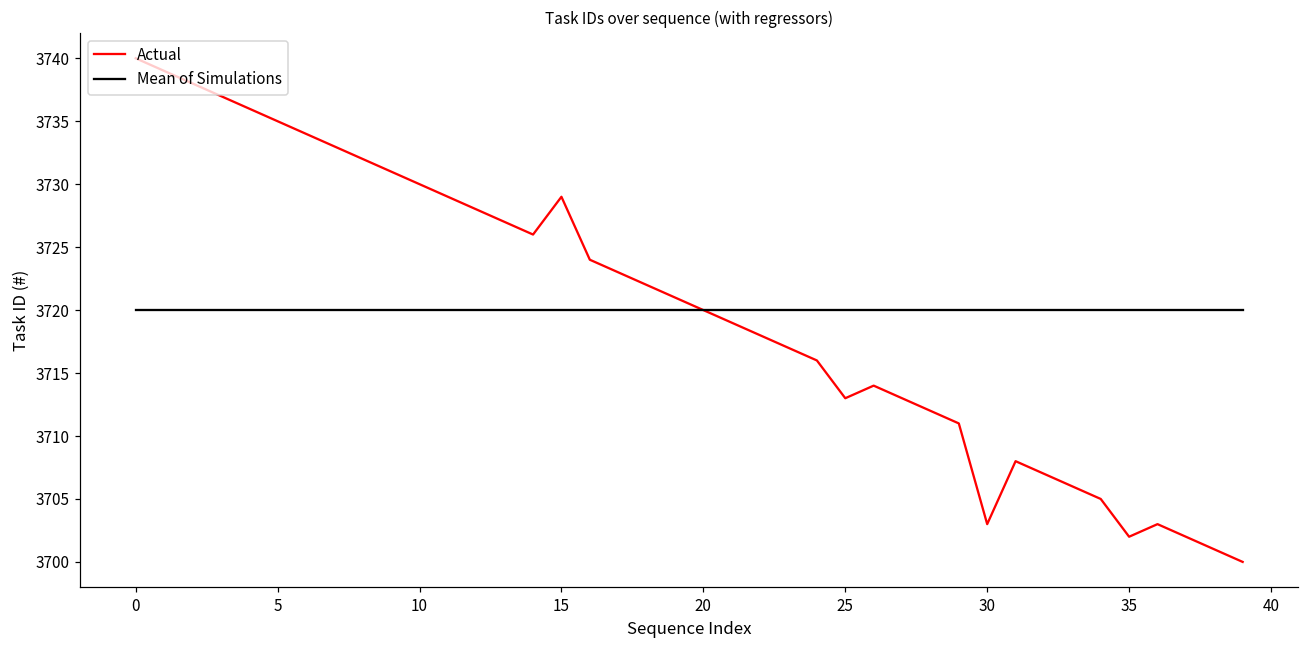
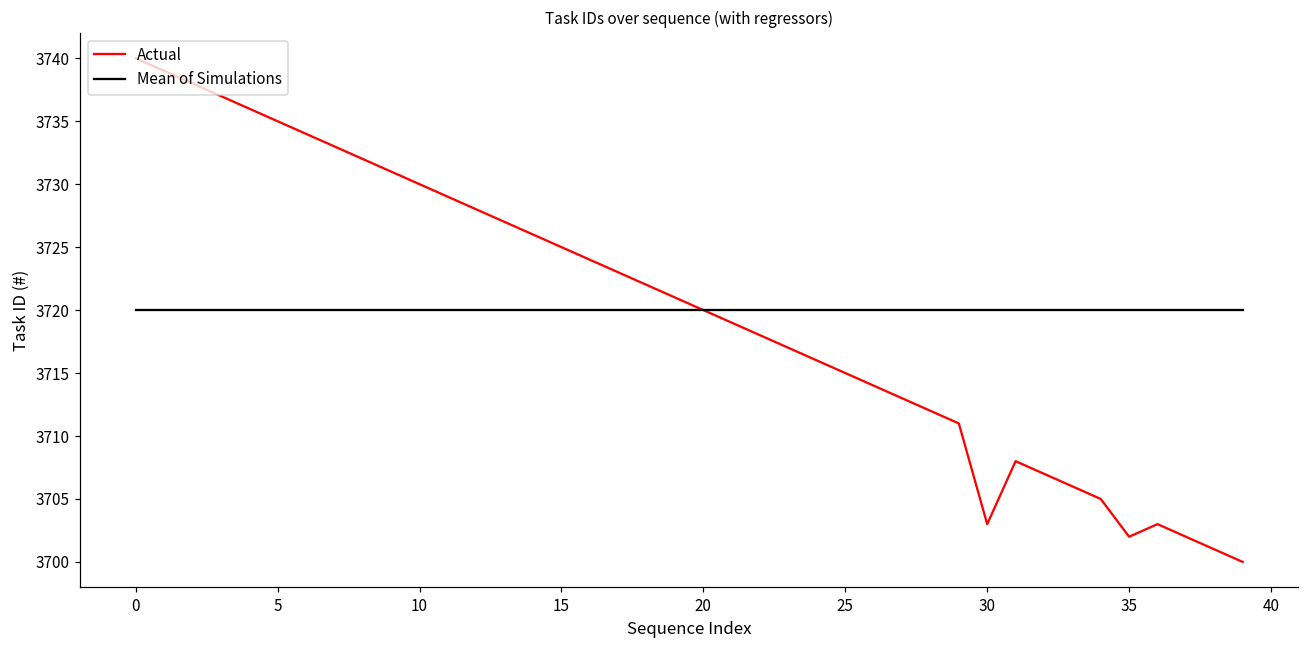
Actual, 15: 3729 -> 3725
Actual, 25: 3713 -> 3715
